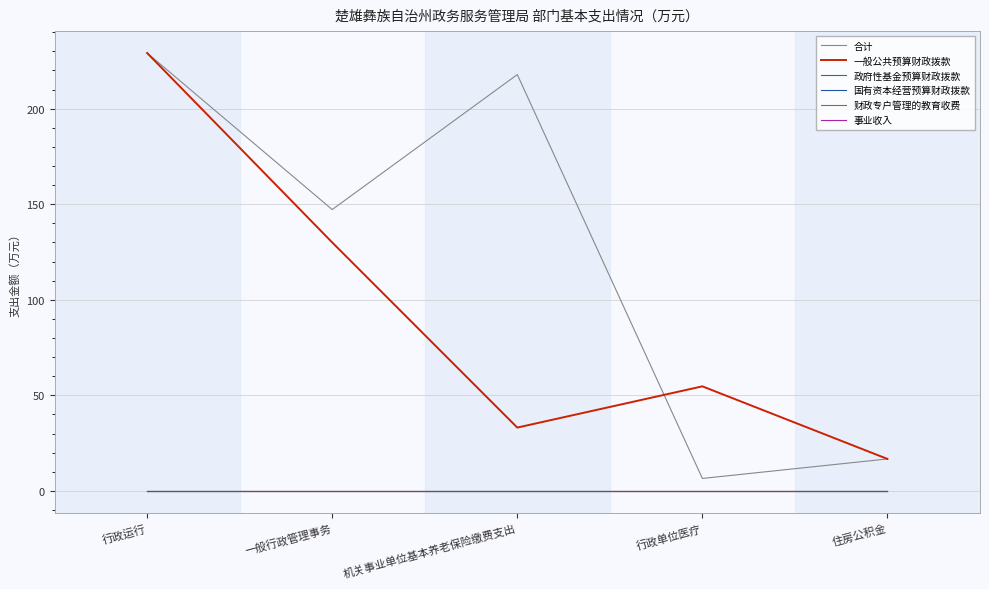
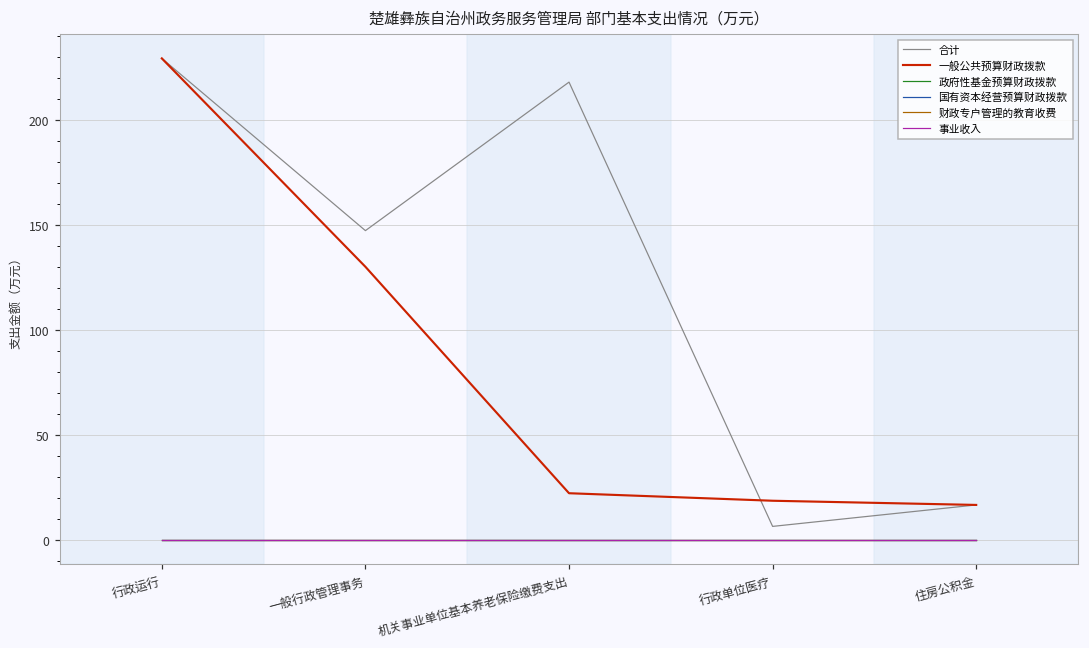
一般公共预算财政拨款, 机关事业单位基本养老保险缴费支出: 33 -> 22
一般公共预算财政拨款, 行政单位医疗: 55 -> 19
